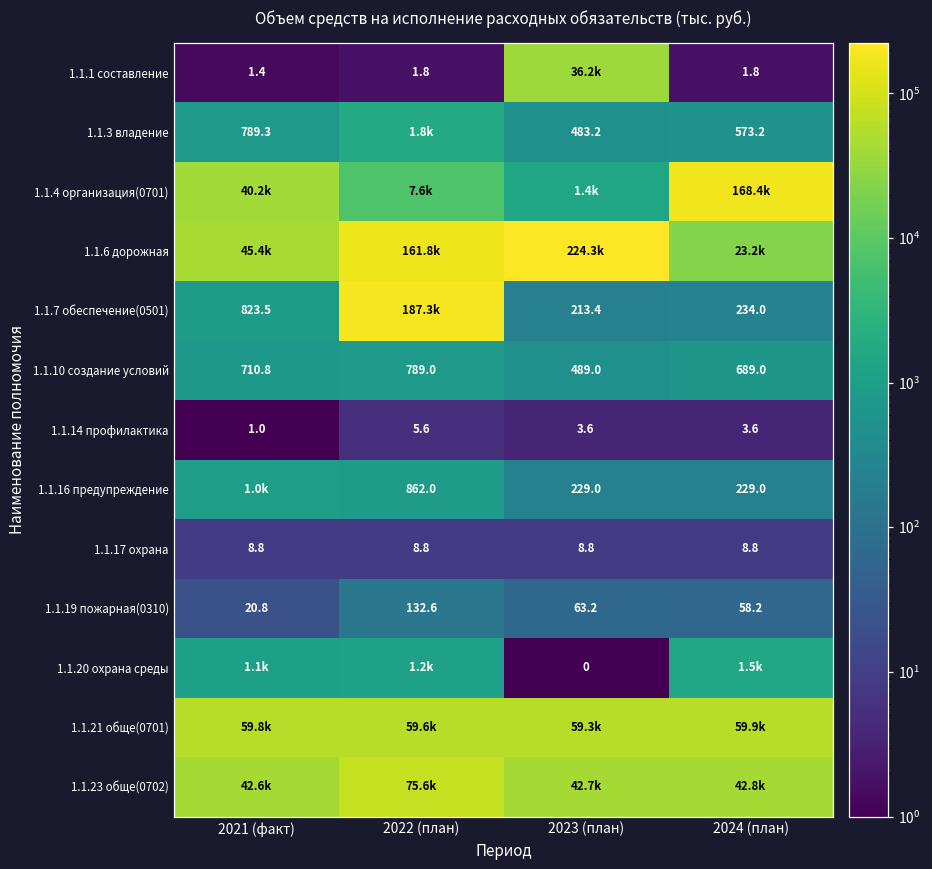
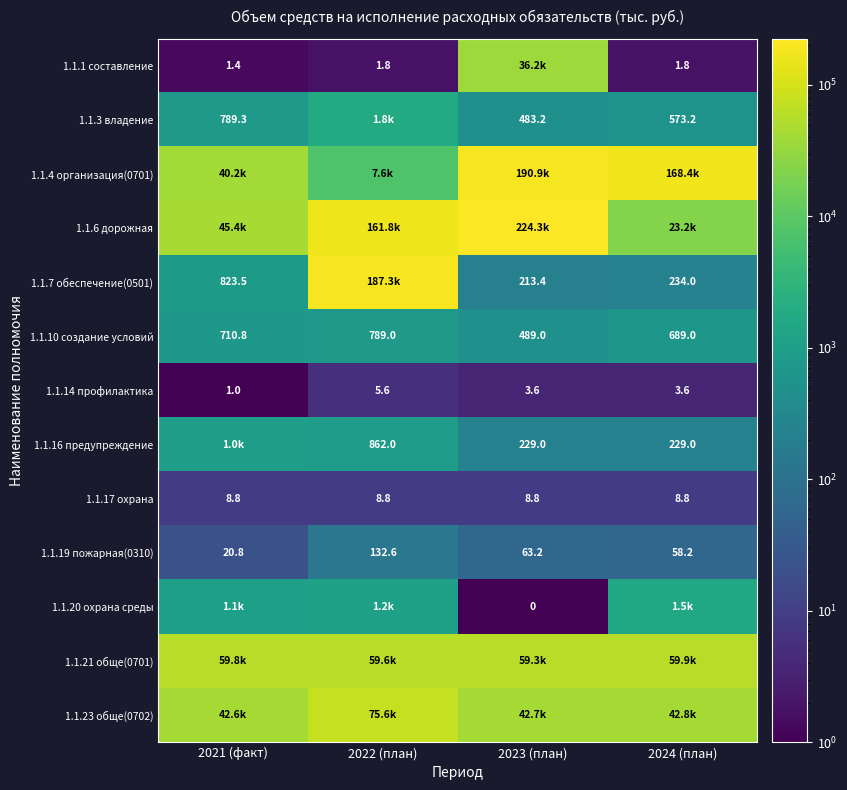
1.1.4 организация(0701), 2023 (план): 1.4k -> 190.9k
